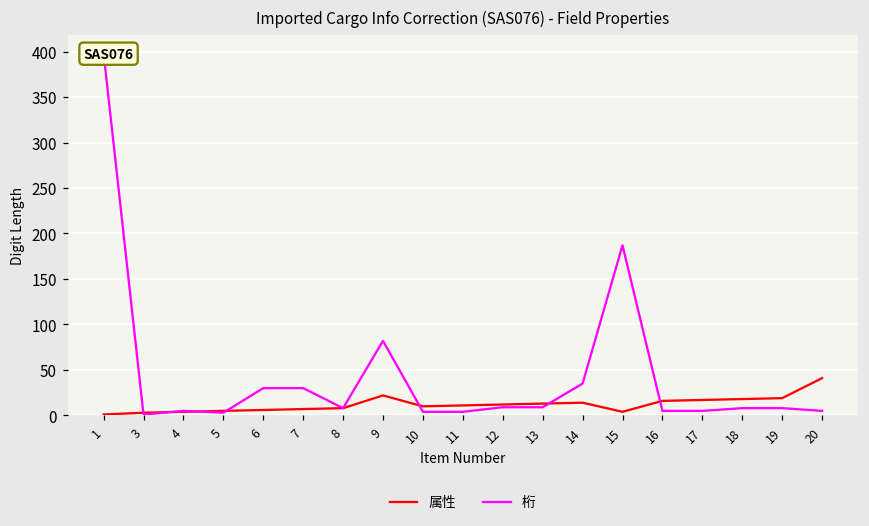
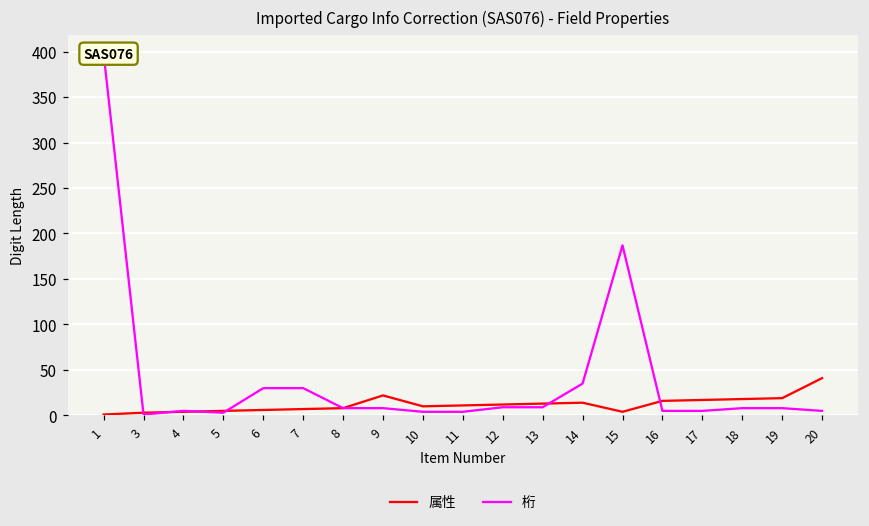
桁, 9: 80 -> 10
